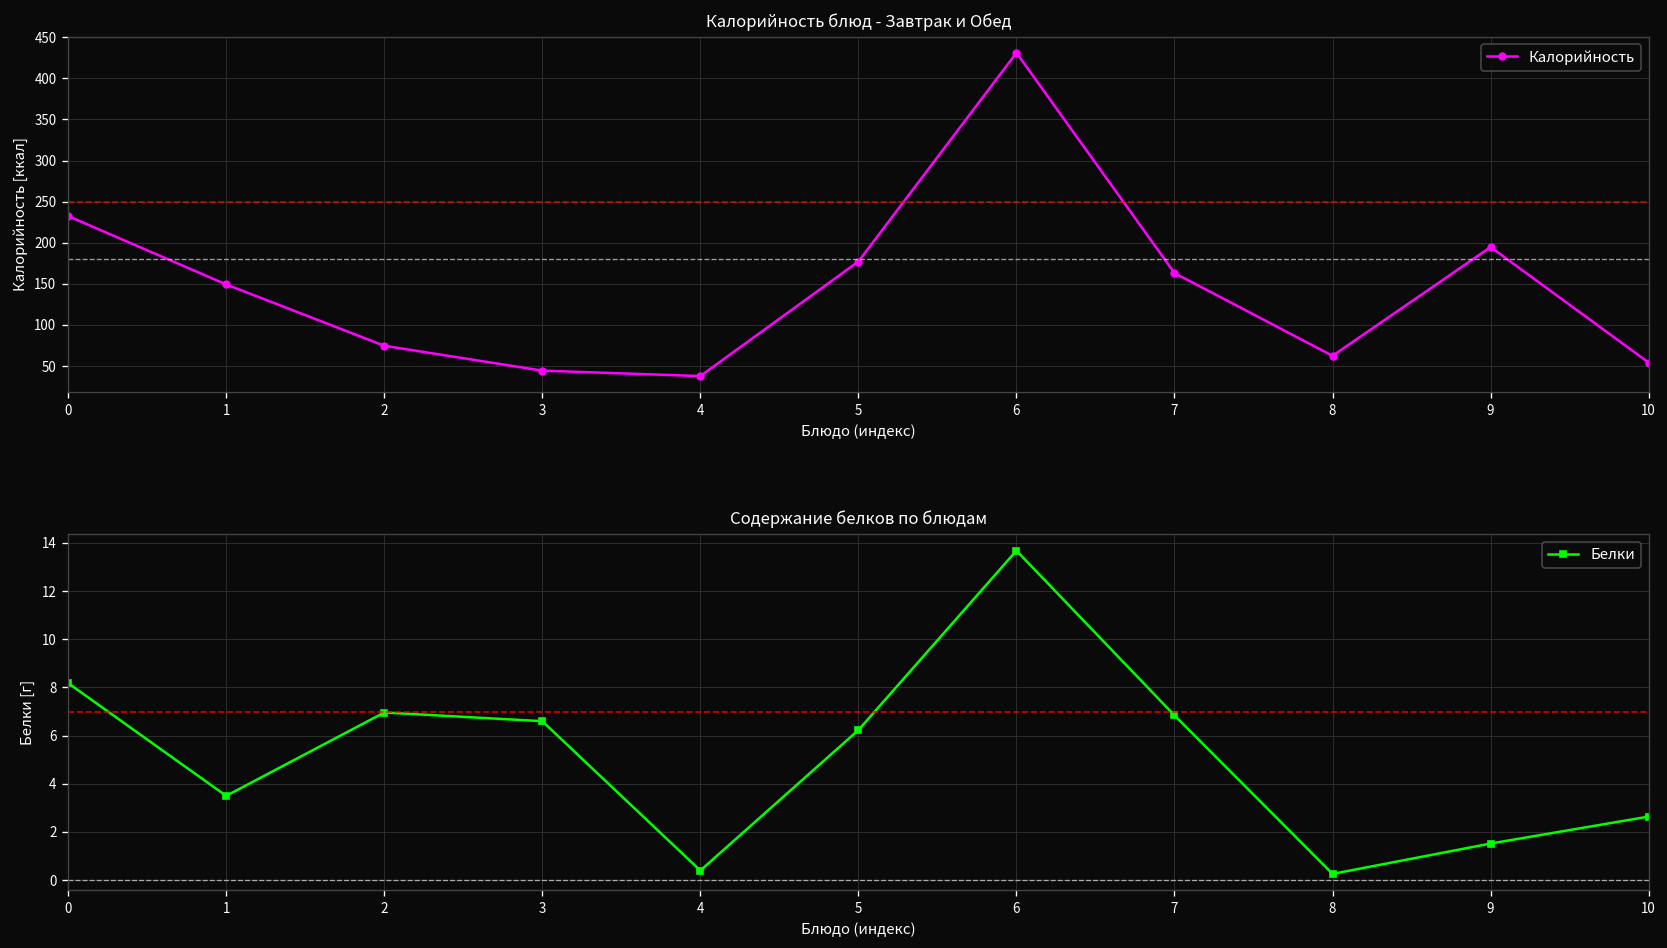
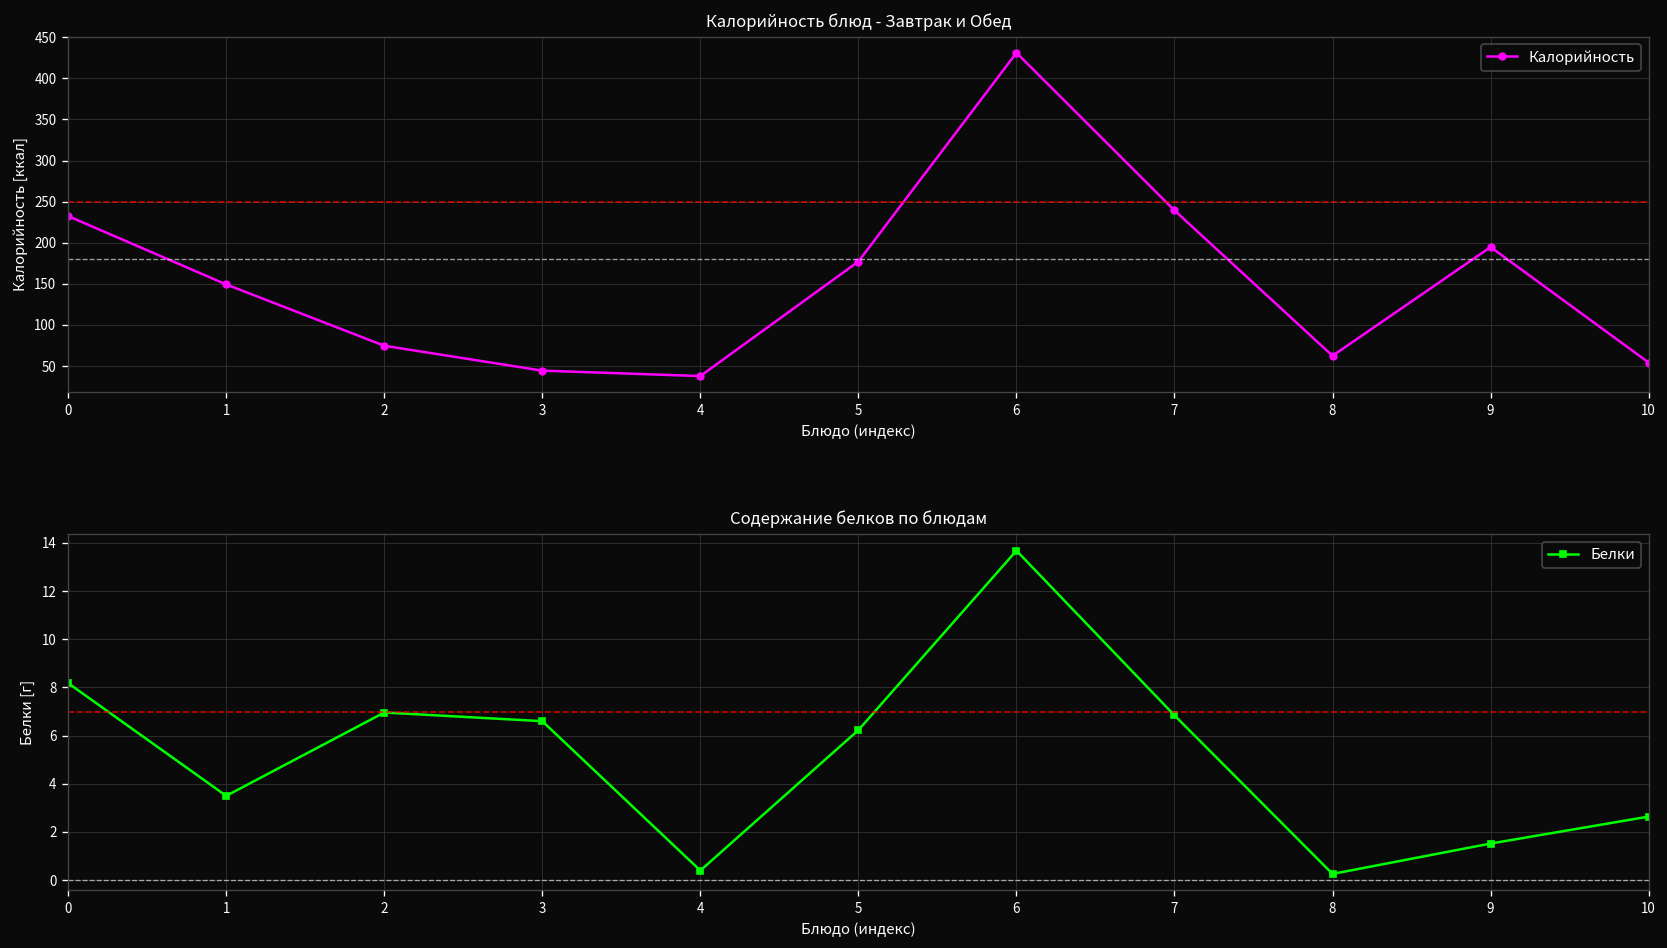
Калорийность блюд - Завтрак и Обед, 7: 160 -> 240
